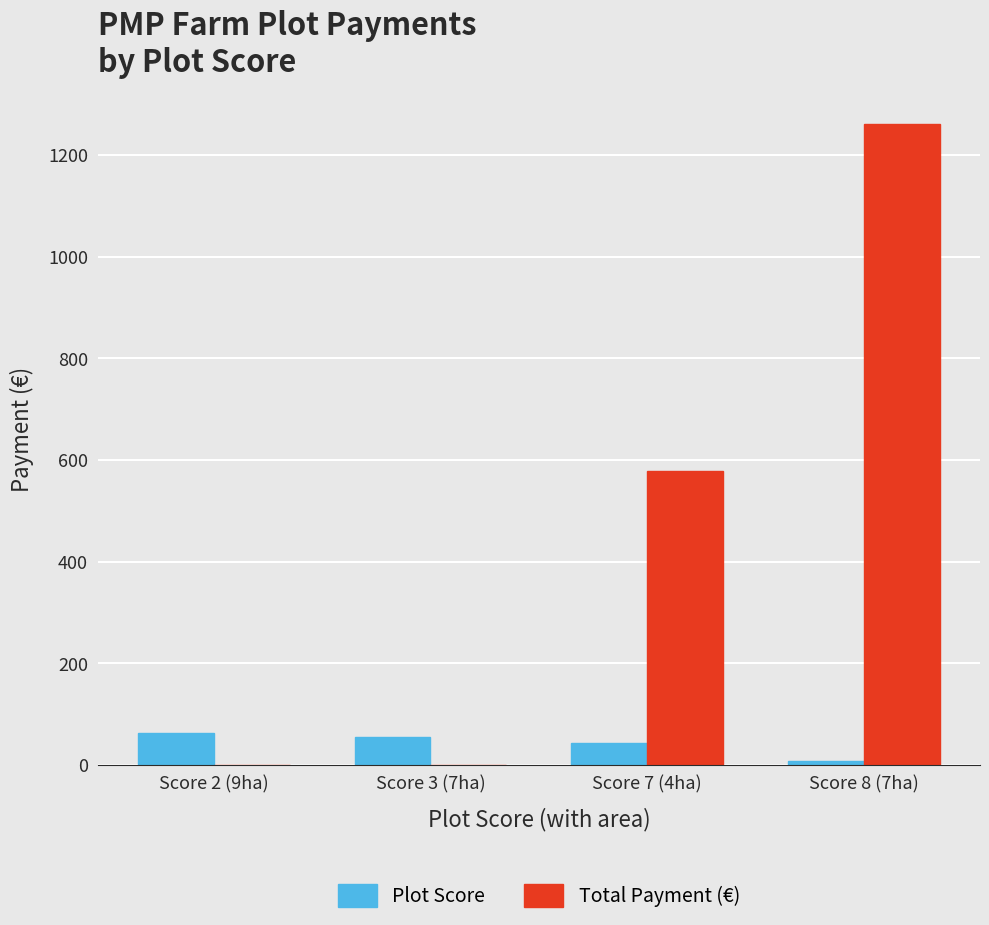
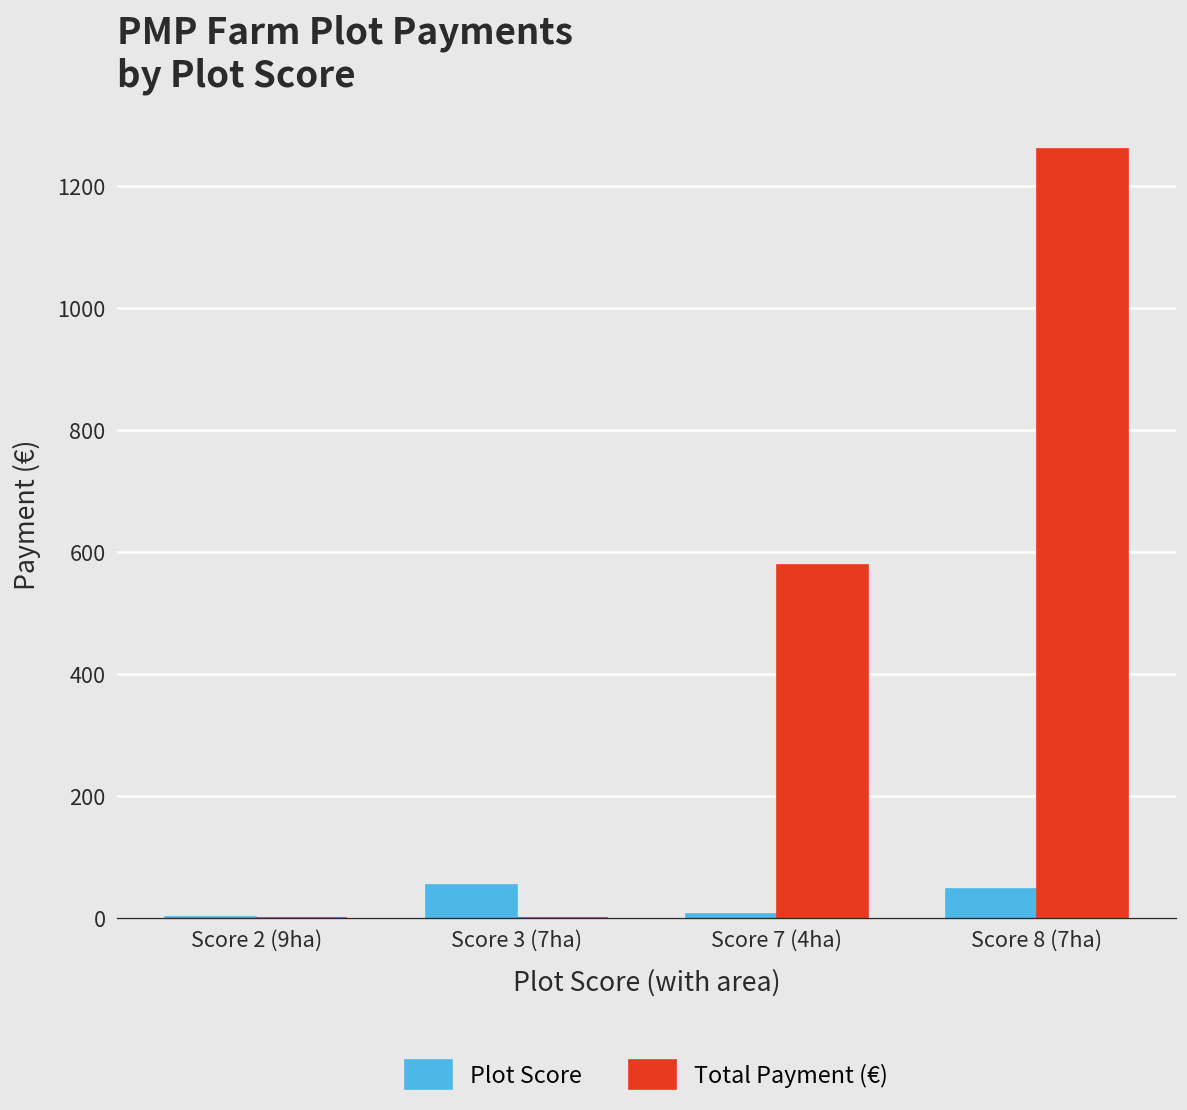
Plot Score, Score 2 (9ha): 60 -> 0
Plot Score, Score 7 (4ha): 40 -> 10
Plot Score, Score 8 (7ha): 10 -> 50
